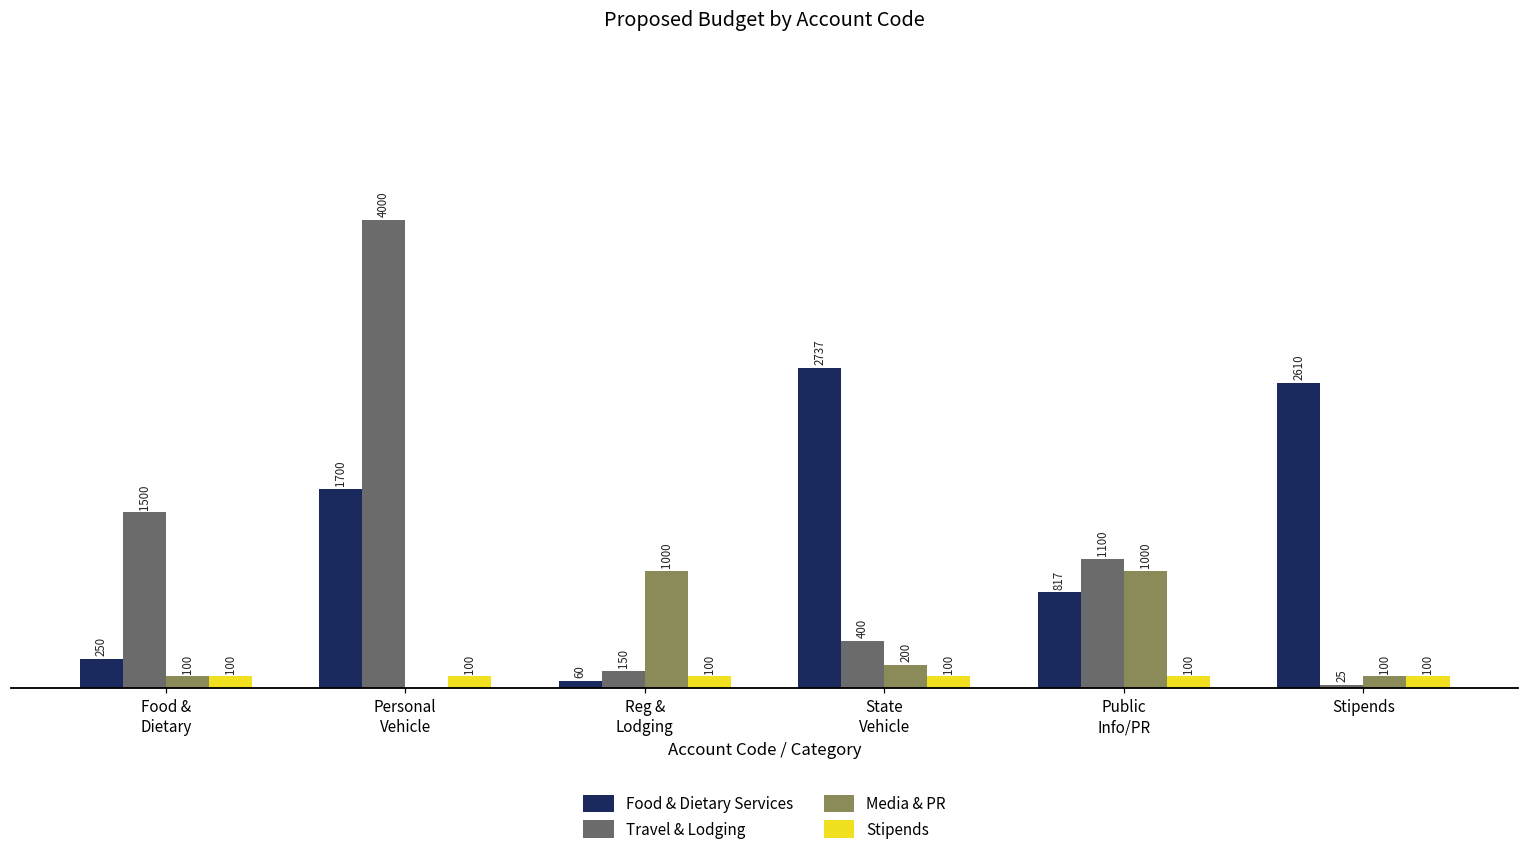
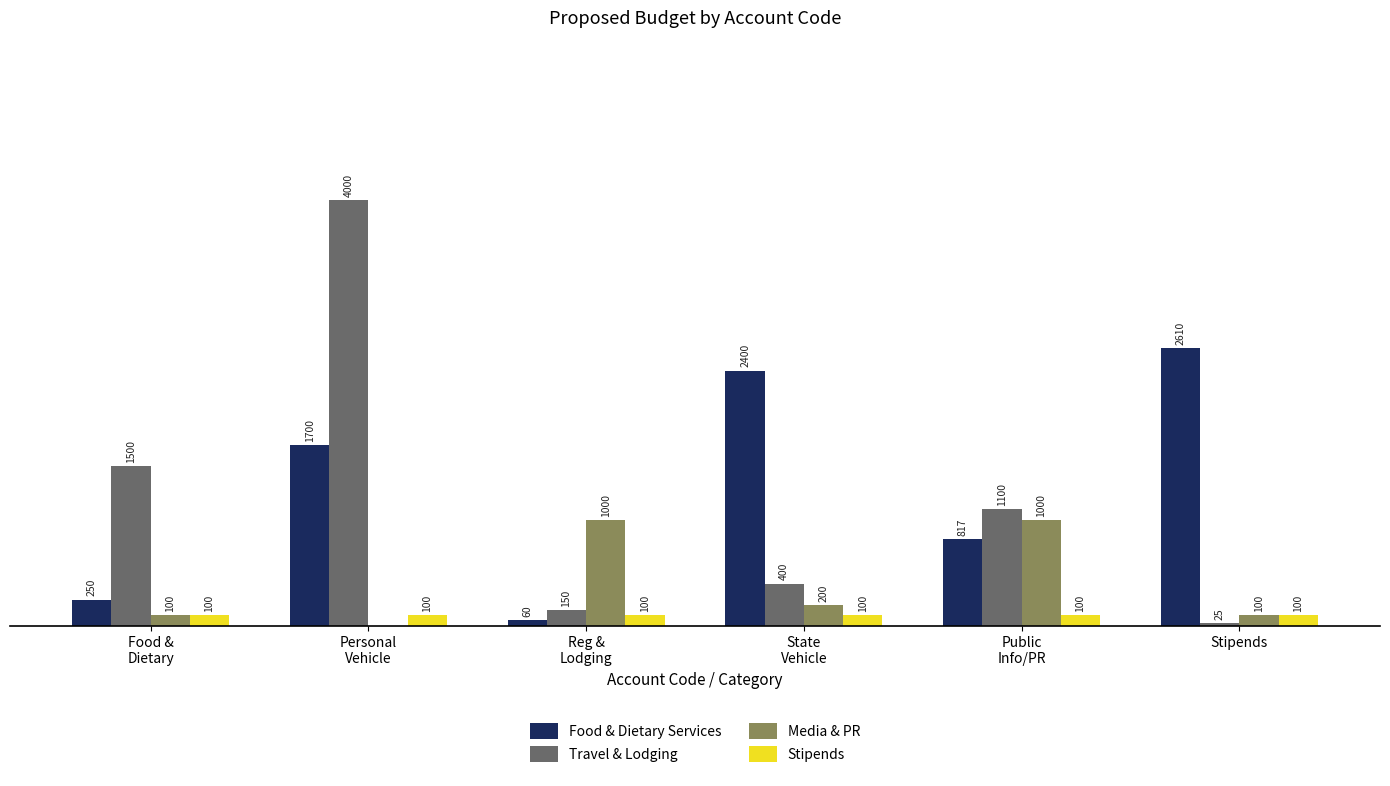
Food & Dietary Services, State Vehicle: 2737 -> 2400
